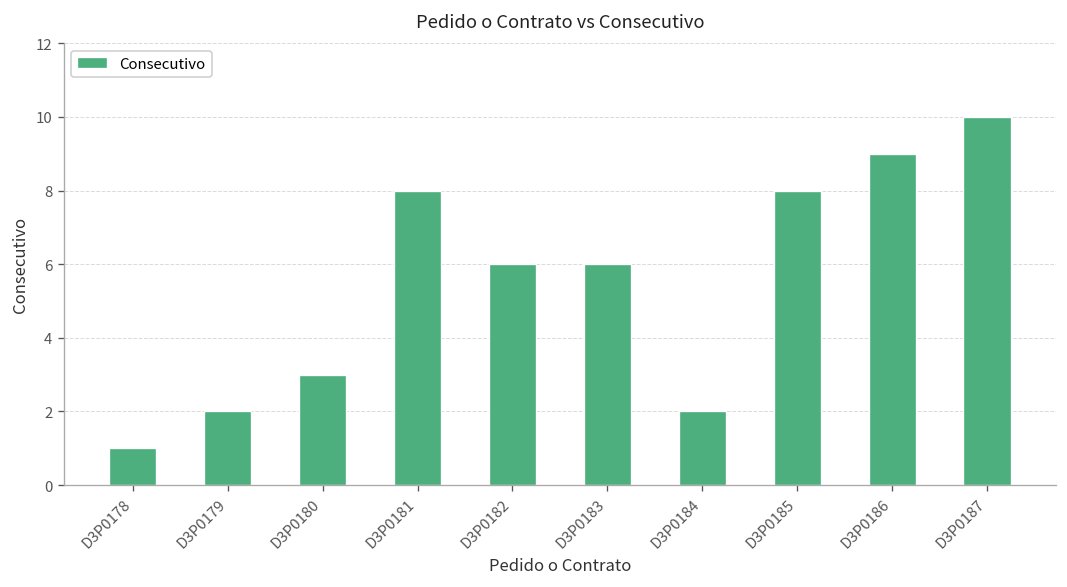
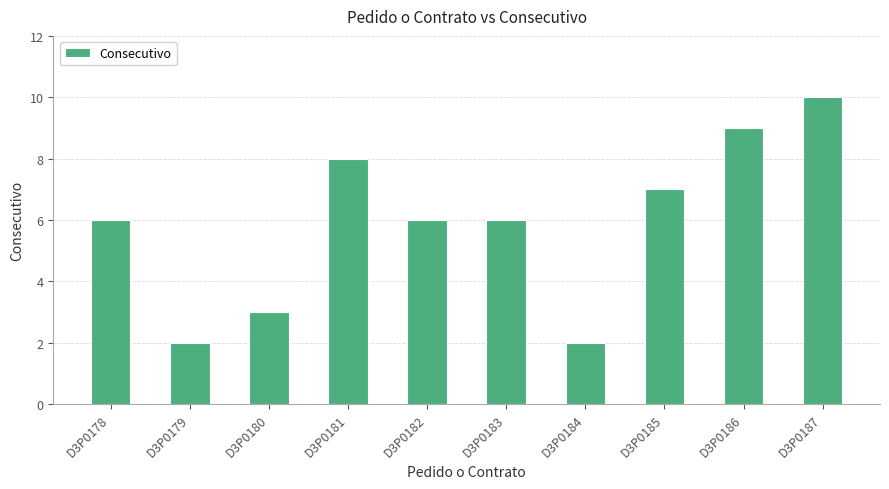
D3P0178: 1 -> 6
D3P0185: 8 -> 7
